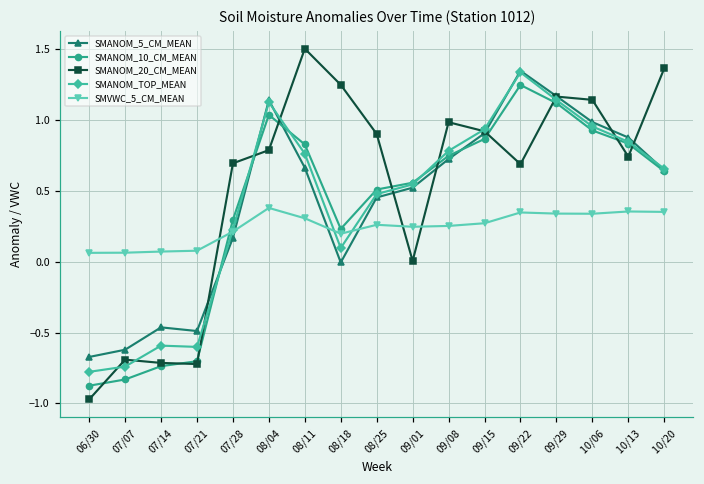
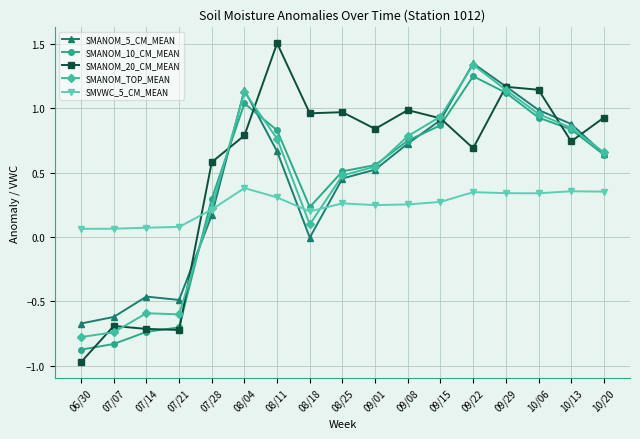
SMANOM_20_CM_MEAN, 07/28: 0.70 -> 0.58
SMANOM_20_CM_MEAN, 08/18: 1.25 -> 0.96
SMANOM_20_CM_MEAN, 08/25: 0.90 -> 0.97
SMANOM_20_CM_MEAN, 09/01: 0.01 -> 0.84
SMANOM_20_CM_MEAN, 10/20: 1.37 -> 0.93
